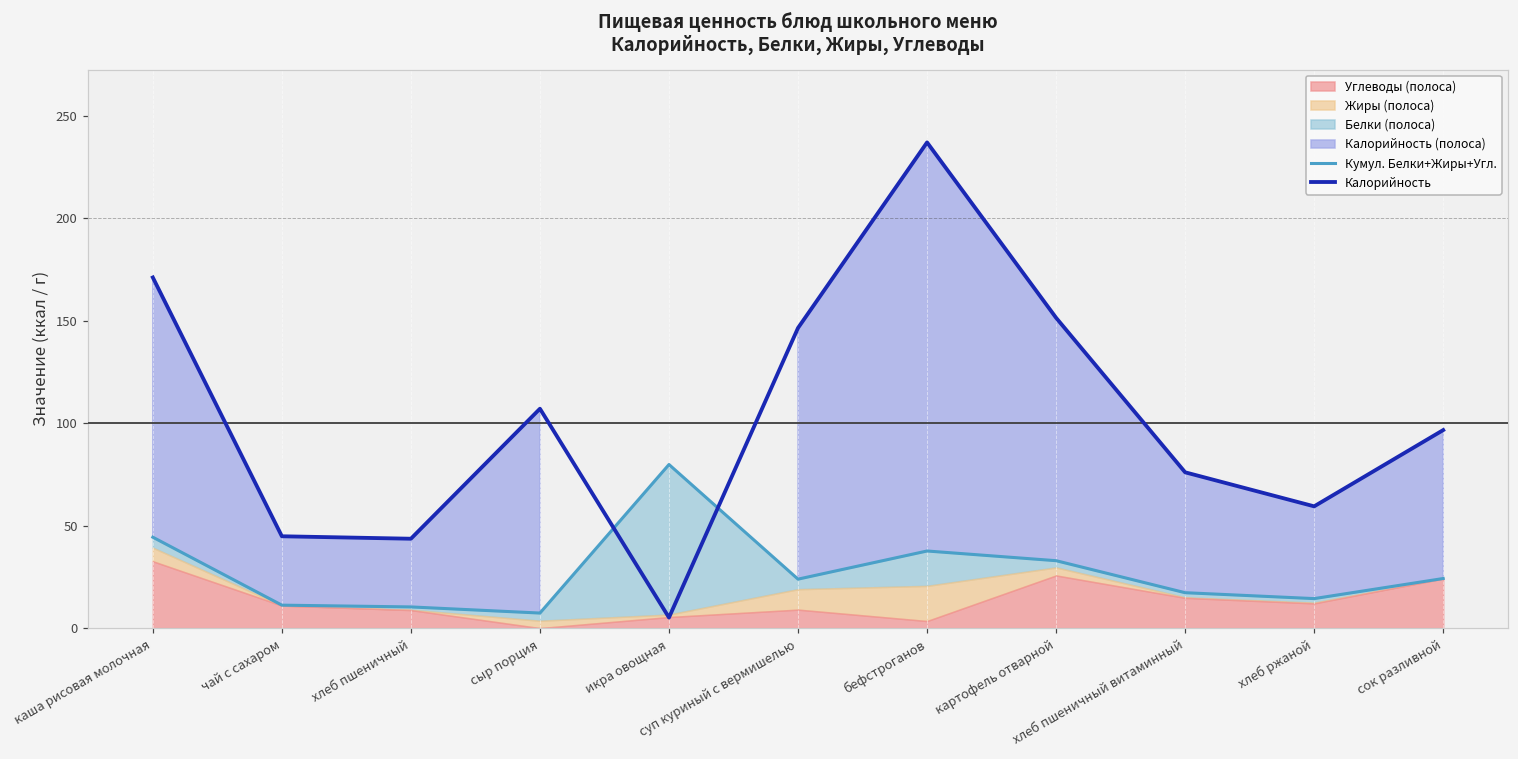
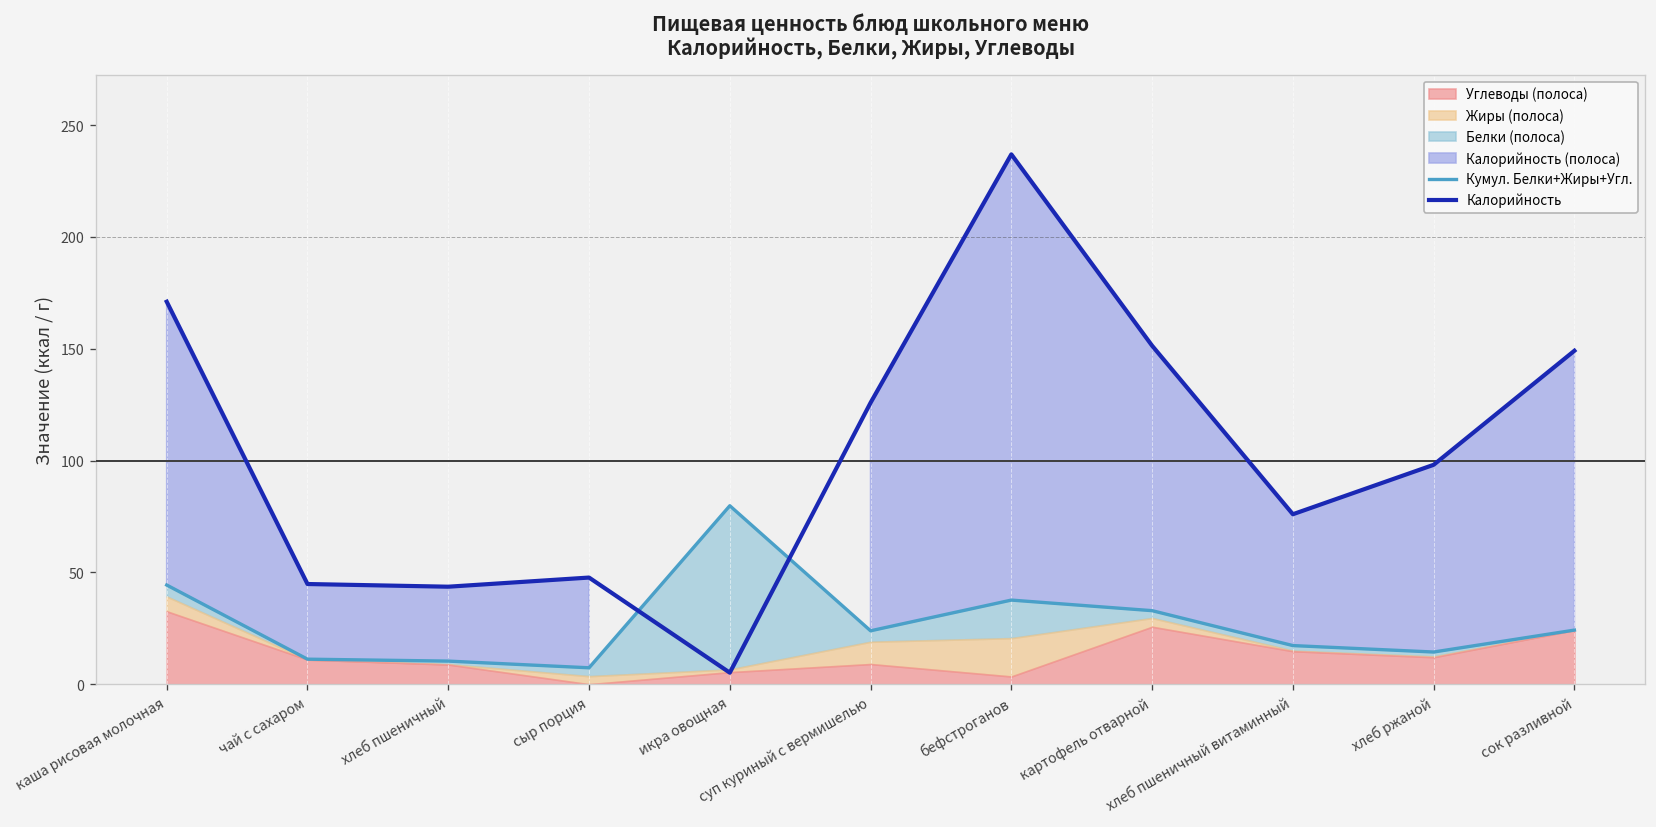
Калорийность, сыр порция: 107 -> 48
Калорийность, суп куриный с вермишелью: 146 -> 126
Калорийность, хлеб ржаной: 59 -> 98
Калорийность, сок разливной: 97 -> 149
